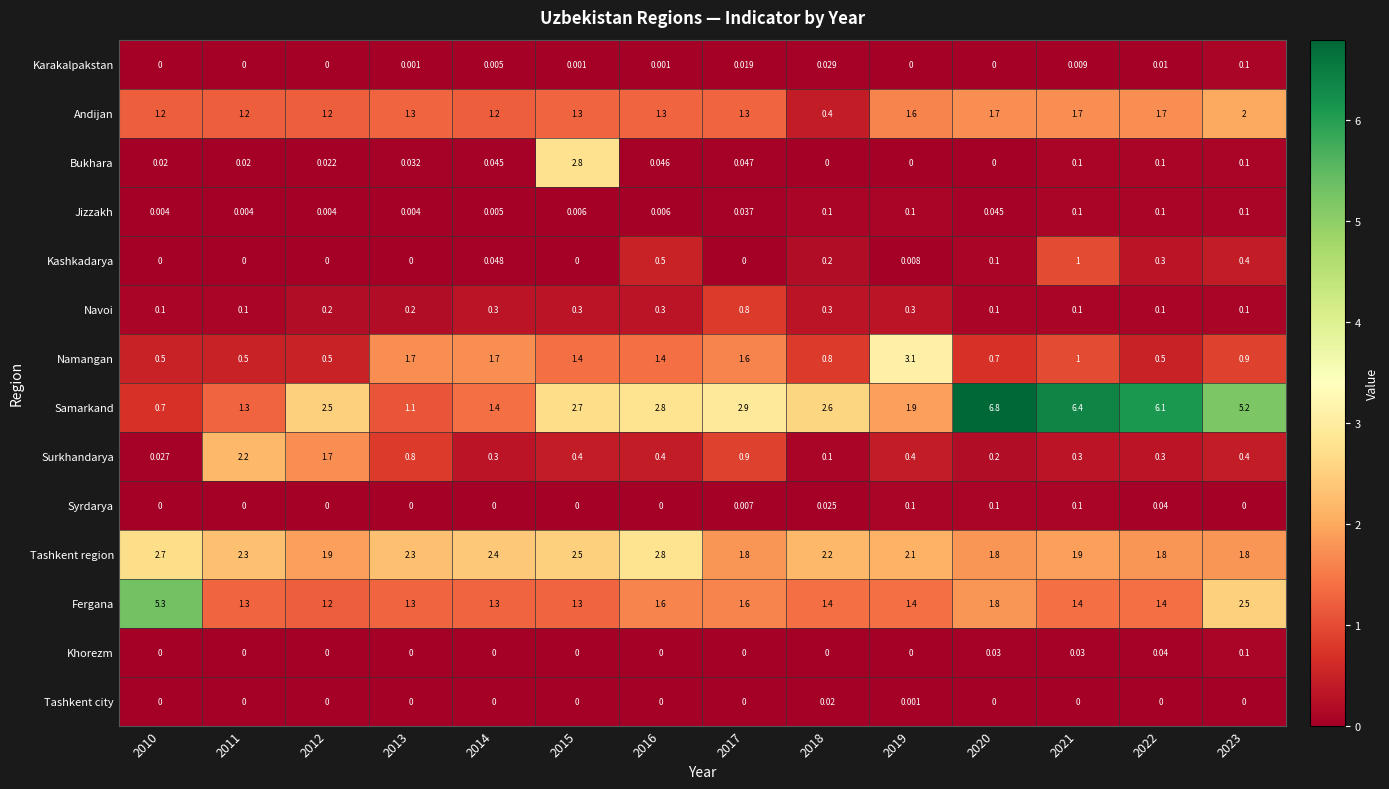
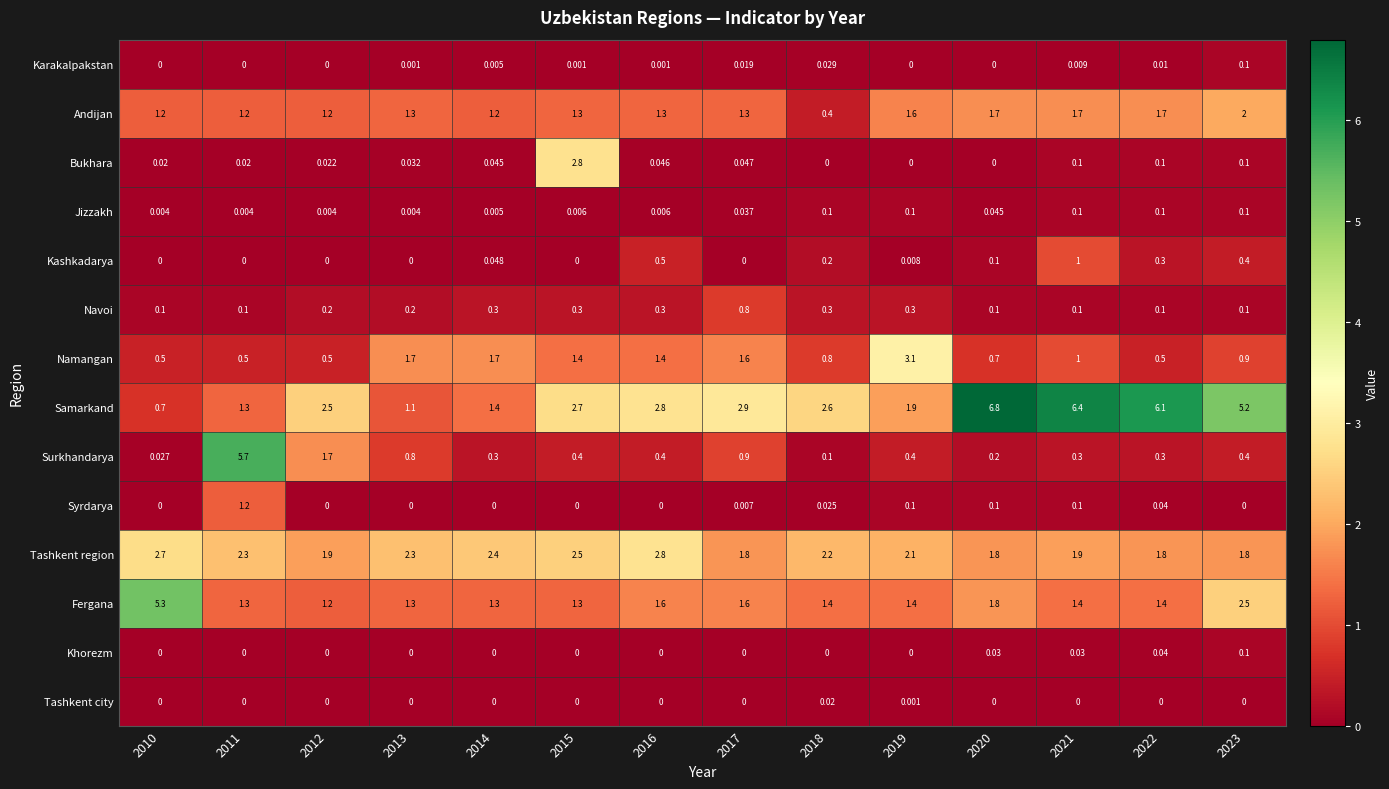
Surkhandarya, 2011: 2.2 -> 5.7
Syrdarya, 2011: 0 -> 1.2
